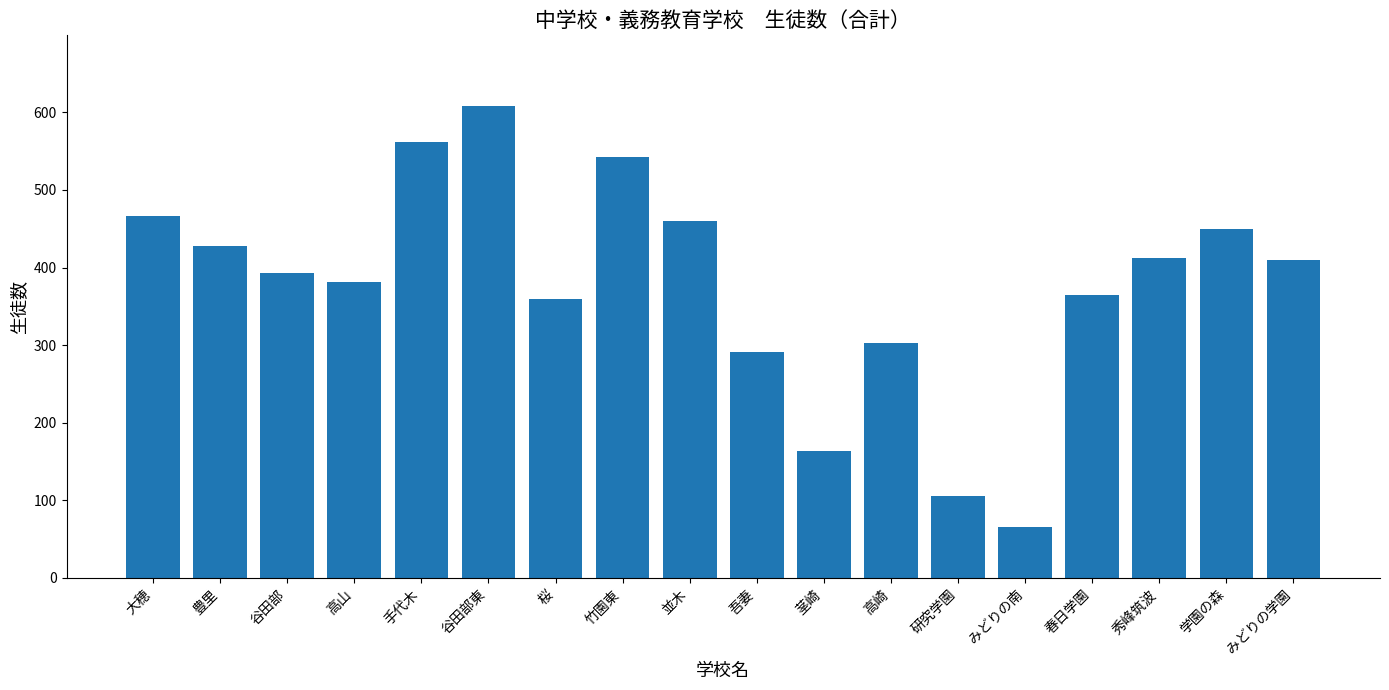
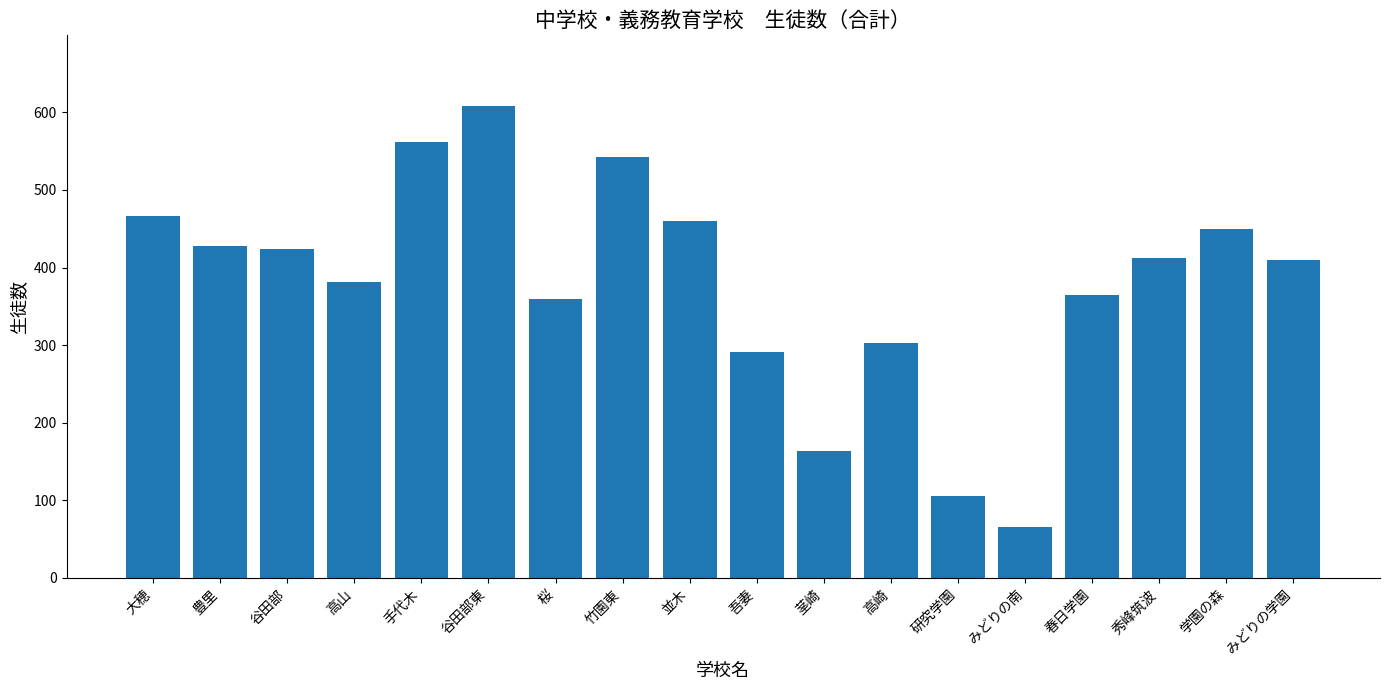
谷田部: 390 -> 420
